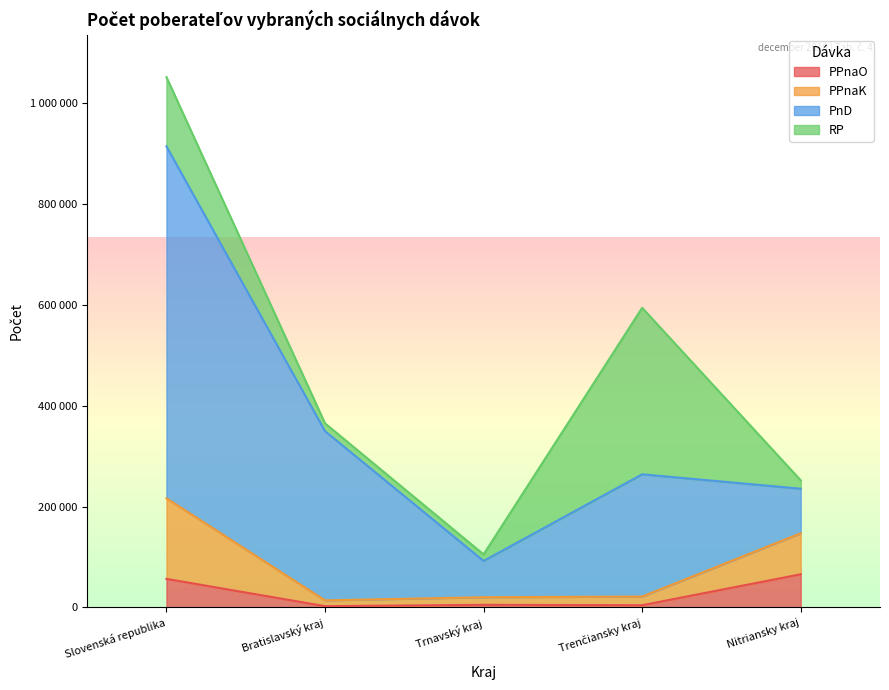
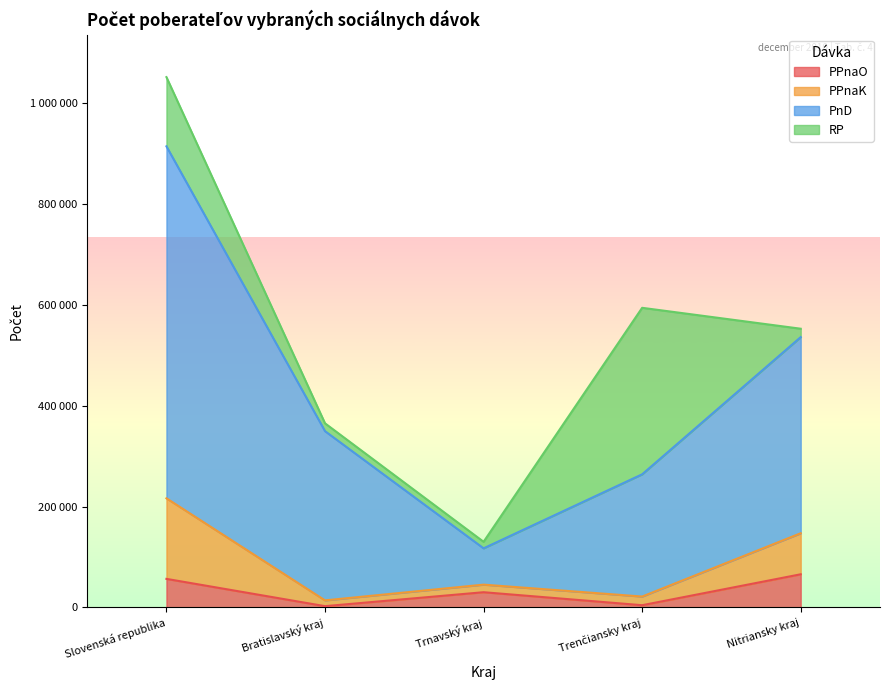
PPnaO, Trnavský kraj: 10000 -> 30000
PnD, Nitriansky kraj: 90000 -> 390000
